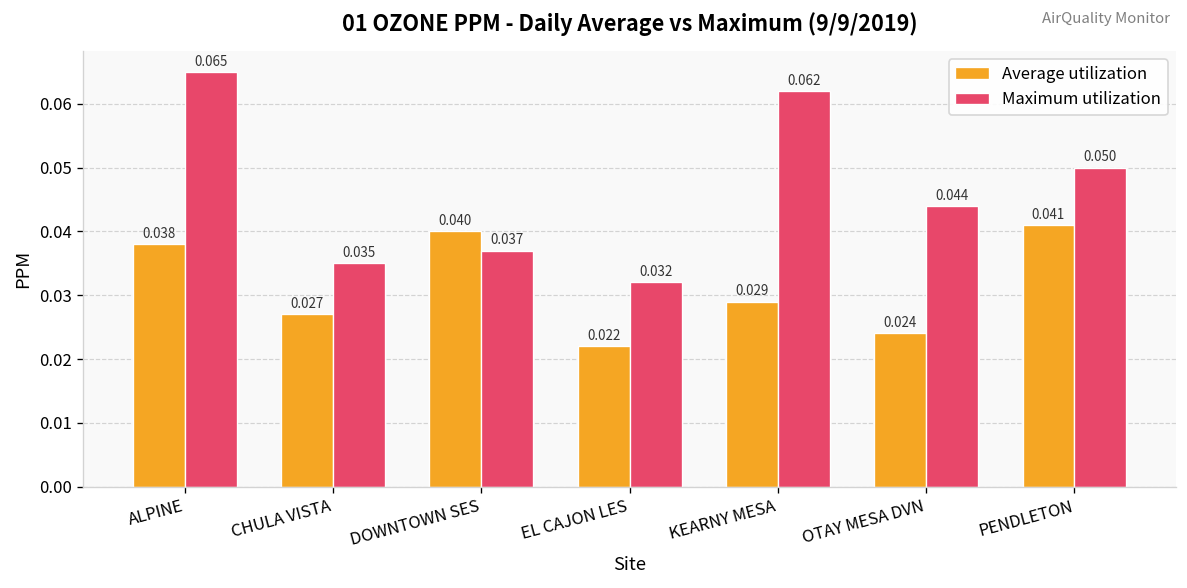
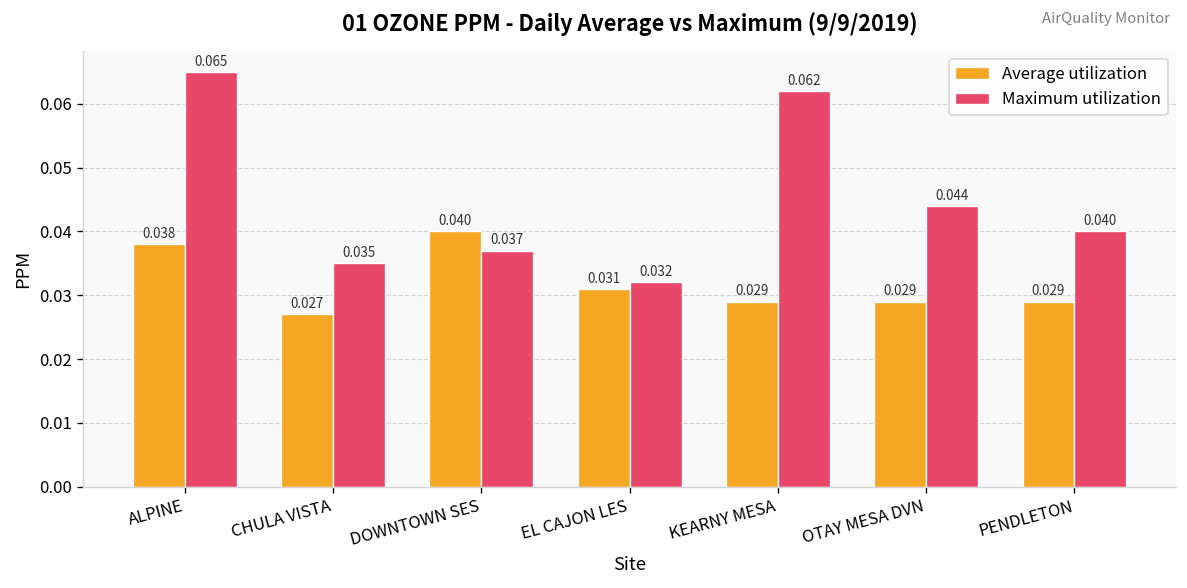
Average utilization, EL CAJON LES: 0.022 -> 0.031
Average utilization, OTAY MESA DVN: 0.024 -> 0.029
Average utilization, PENDLETON: 0.041 -> 0.029
Maximum utilization, PENDLETON: 0.050 -> 0.040
